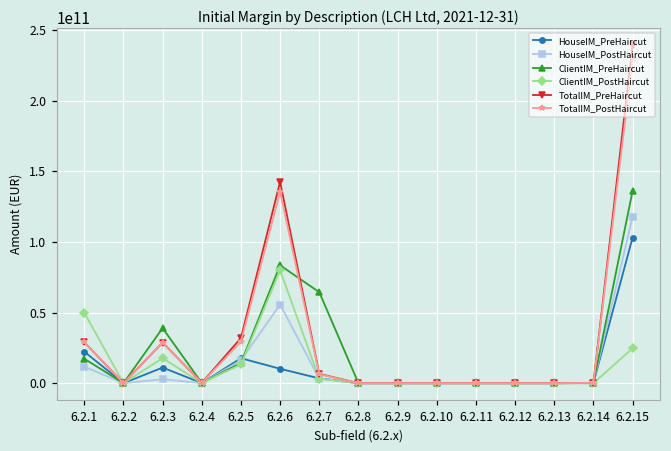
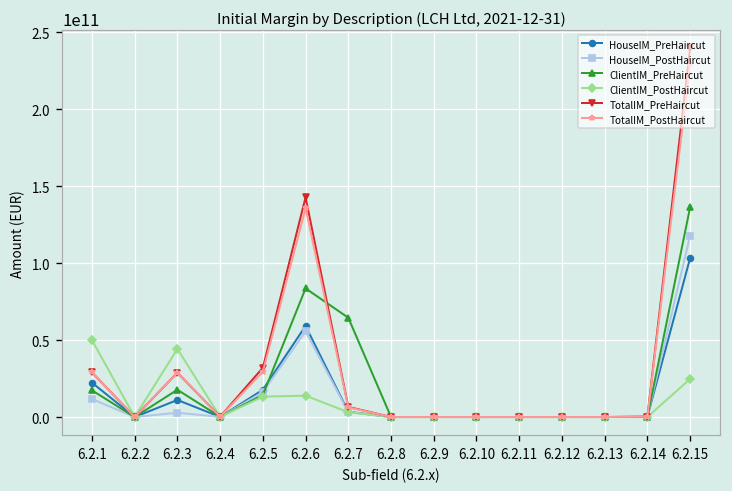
ClientIM_PreHaircut, 6.2.3: 39000000000 -> 18000000000
ClientIM_PostHaircut, 6.2.3: 18000000000 -> 44000000000
HouseIM_PreHaircut, 6.2.6: 10000000000 -> 59000000000
ClientIM_PostHaircut, 6.2.6: 80000000000 -> 14000000000
